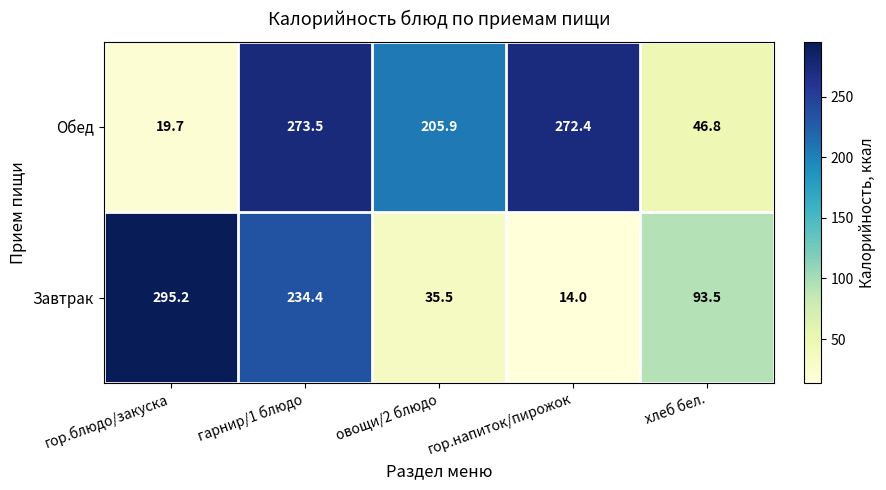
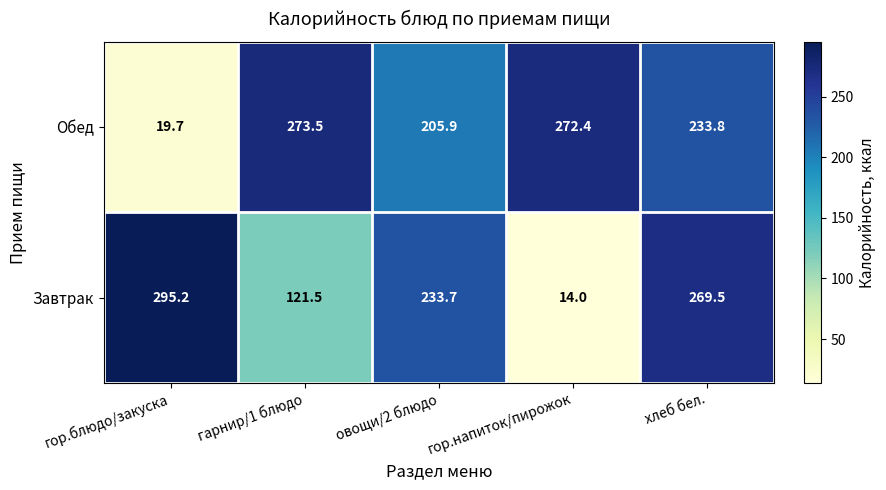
Обед, хлеб бел.: 46.8 -> 233.8
Завтрак, гарнир/1 блюдо: 234.4 -> 121.5
Завтрак, овощи/2 блюдо: 35.5 -> 233.7
Завтрак, хлеб бел.: 93.5 -> 269.5
